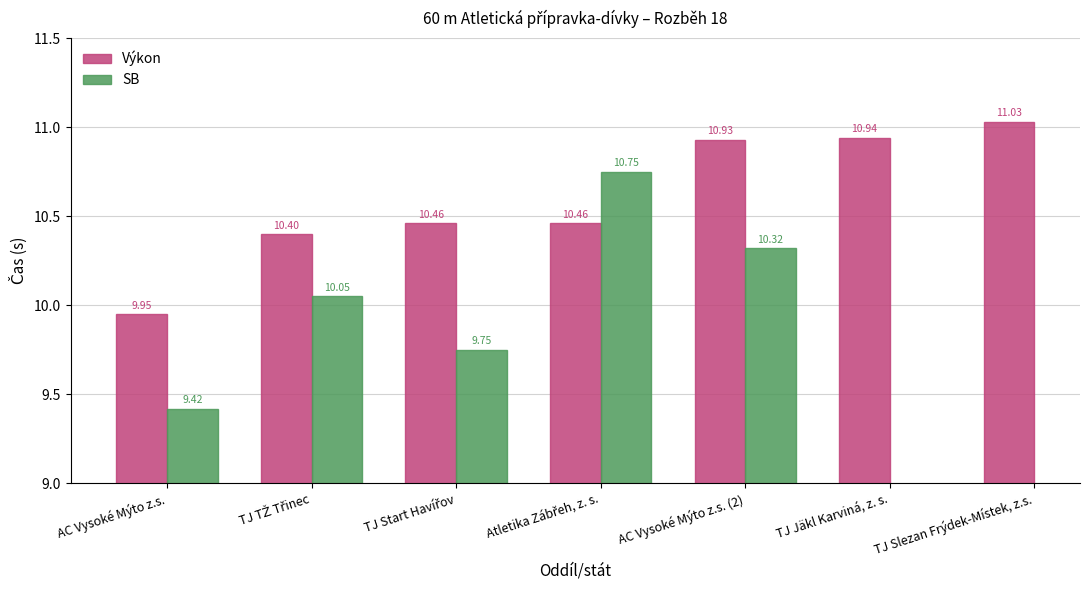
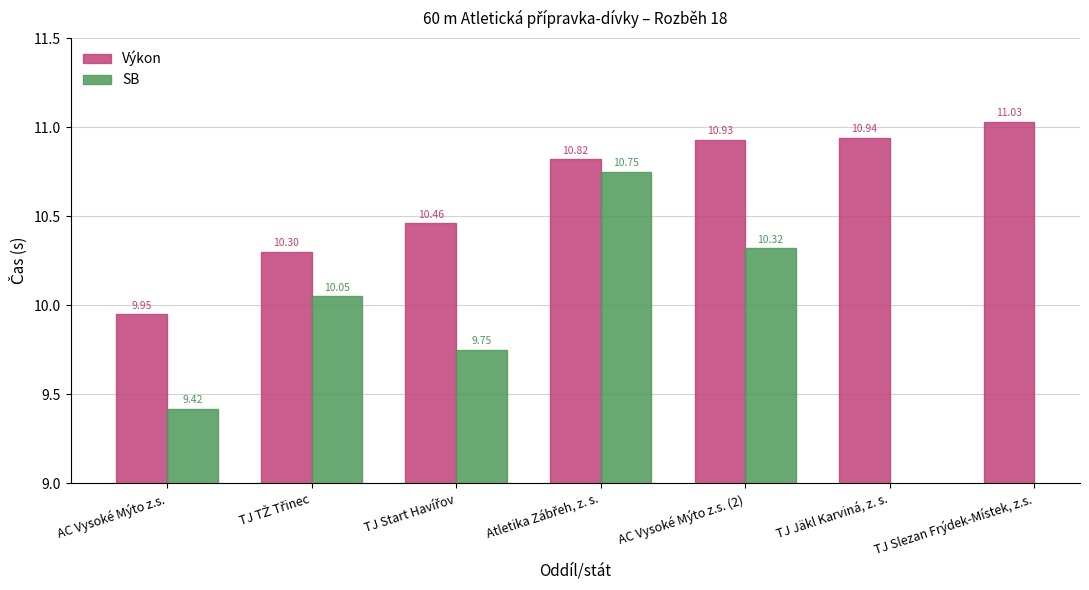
Výkon, TJ TŽ Třinec: 10.40 -> 10.30
Výkon, Atletika Zábřeh, z. s.: 10.46 -> 10.82
